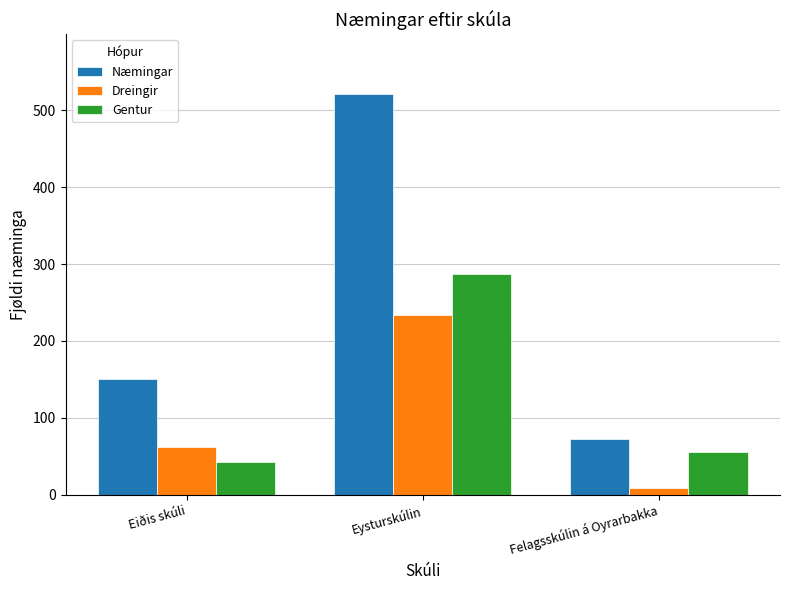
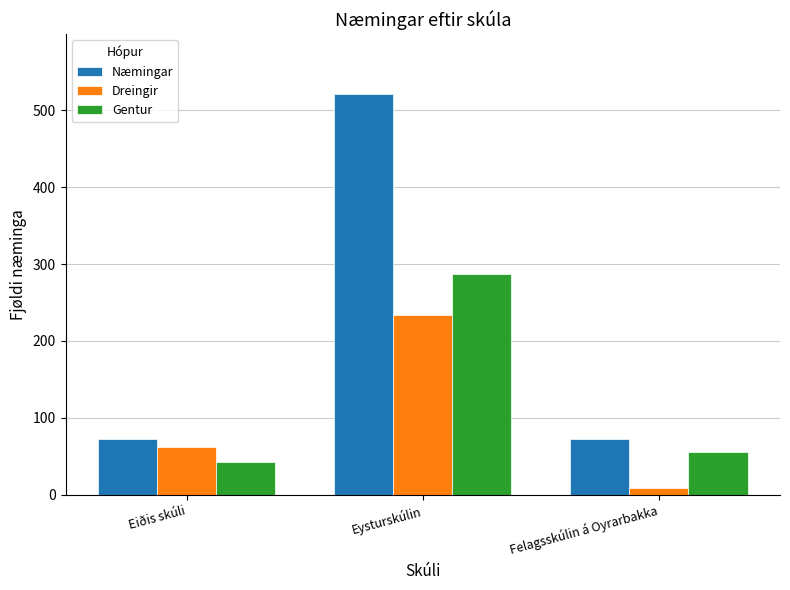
Næmingar, Eiðis skúli: 150 -> 70
